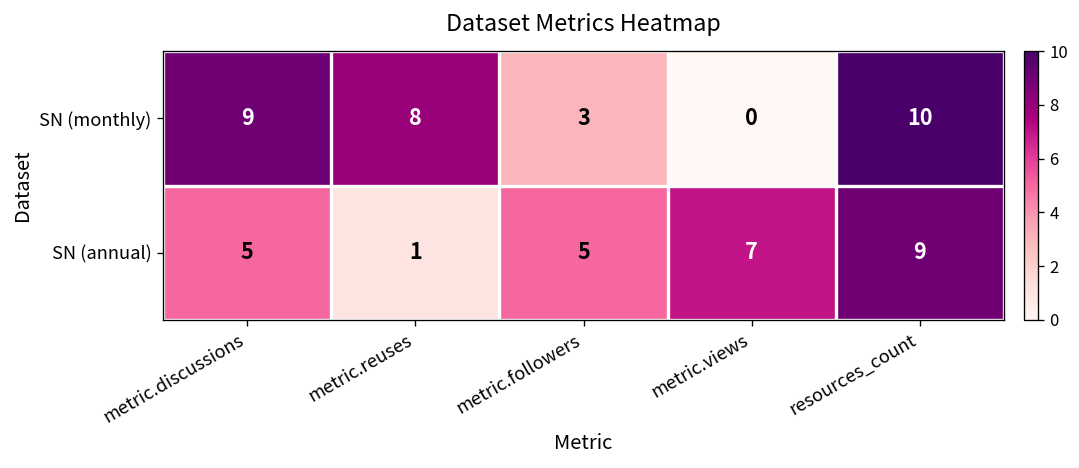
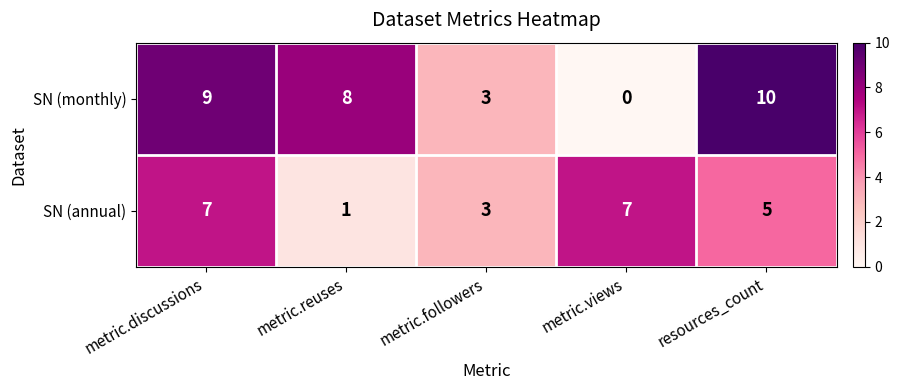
SN (annual), metric.discussions: 5 -> 7
SN (annual), metric.followers: 5 -> 3
SN (annual), resources_count: 9 -> 5
